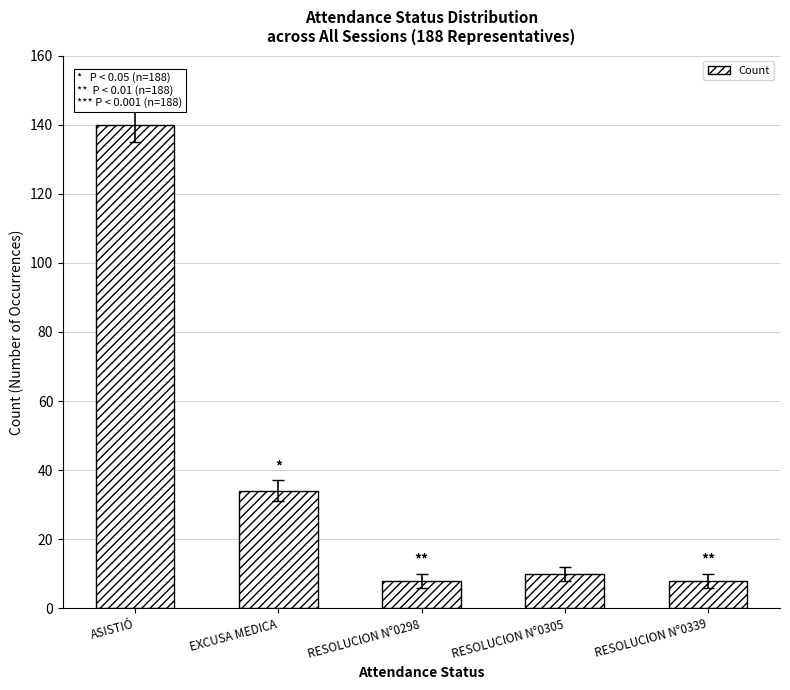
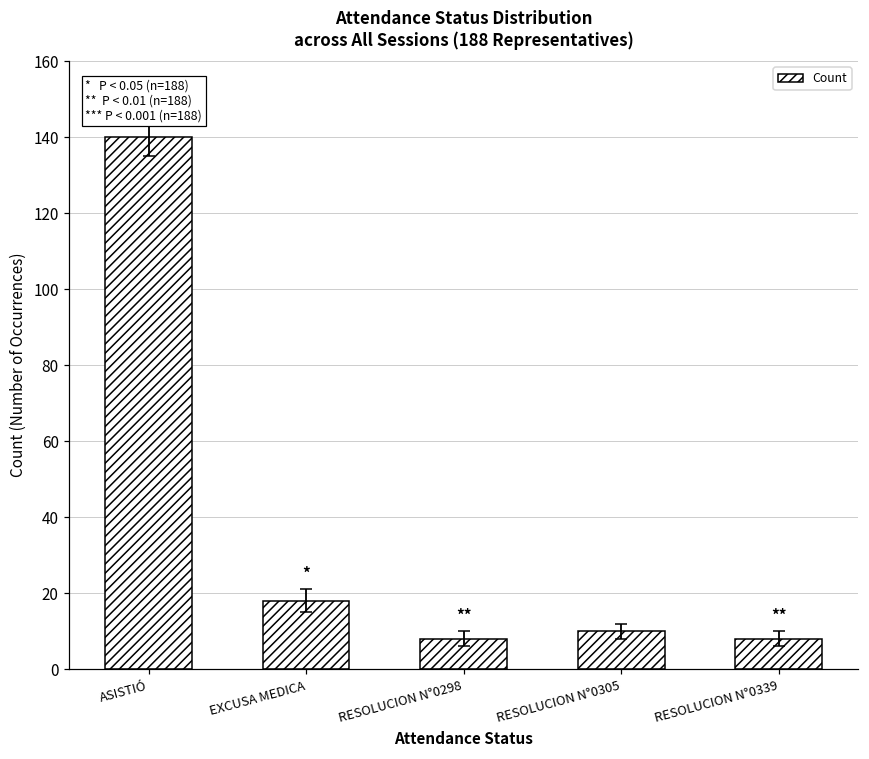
Count, EXCUSA MEDICA: 34 -> 18
